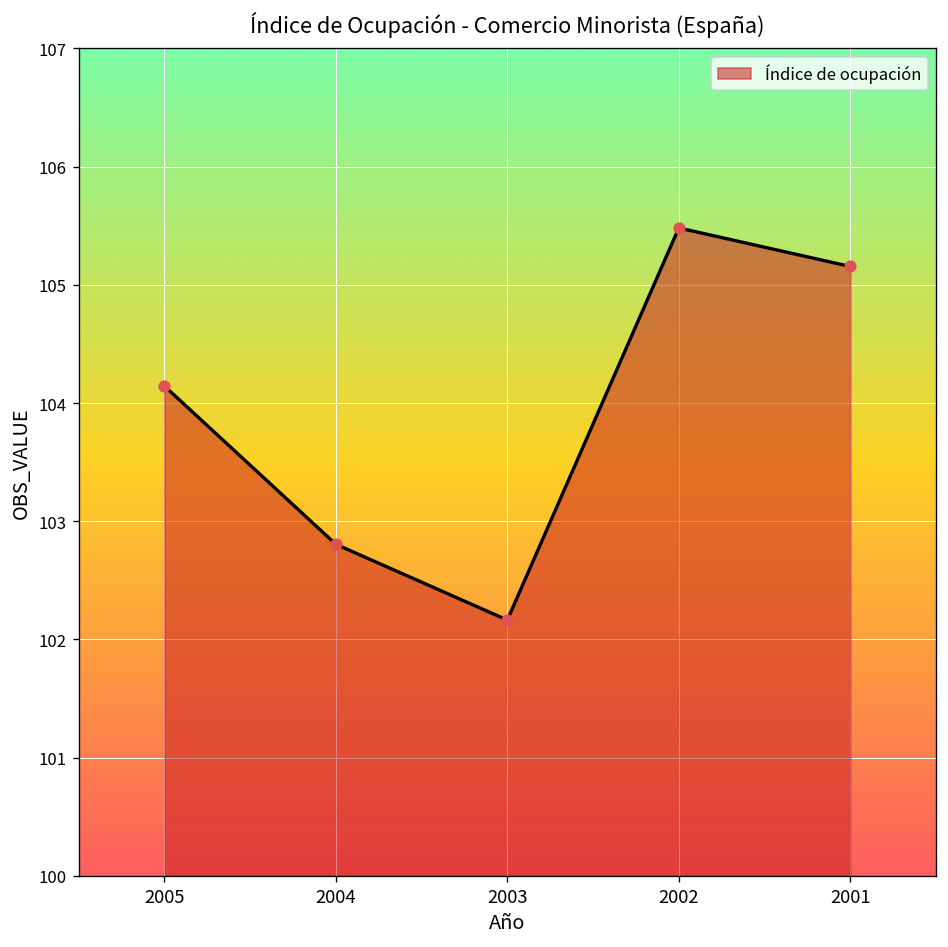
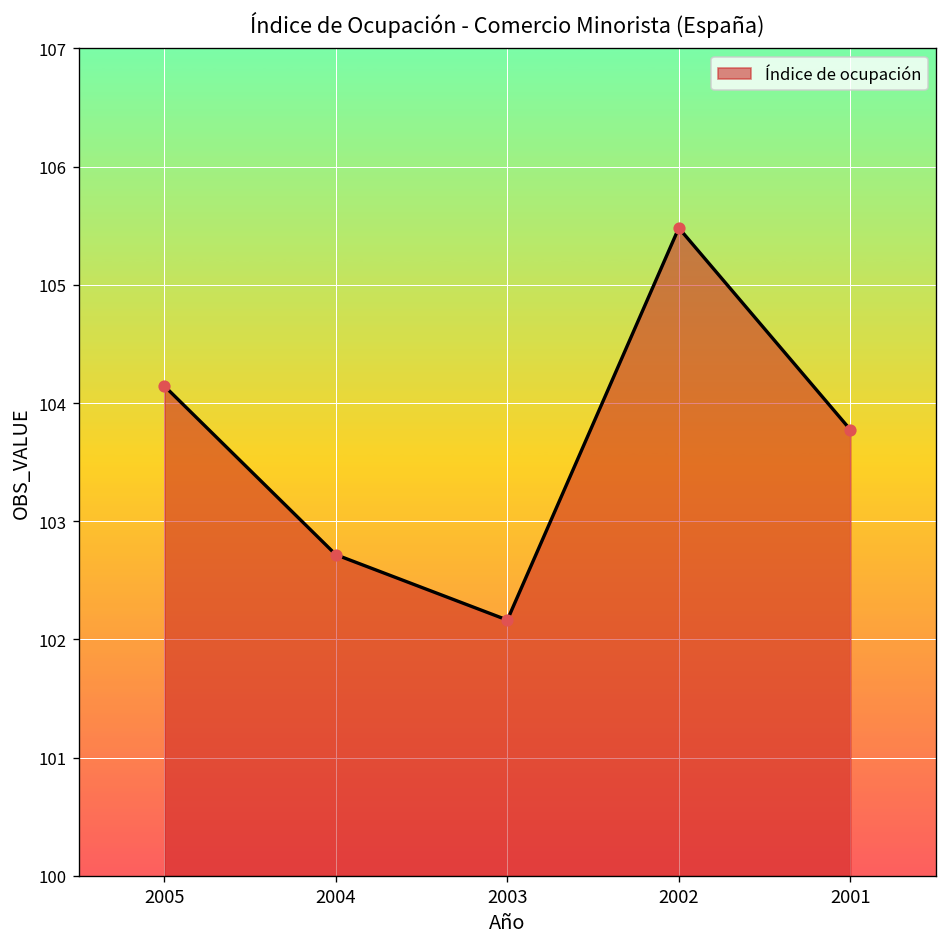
2004: 102.8 -> 102.7
2001: 105.2 -> 103.8
